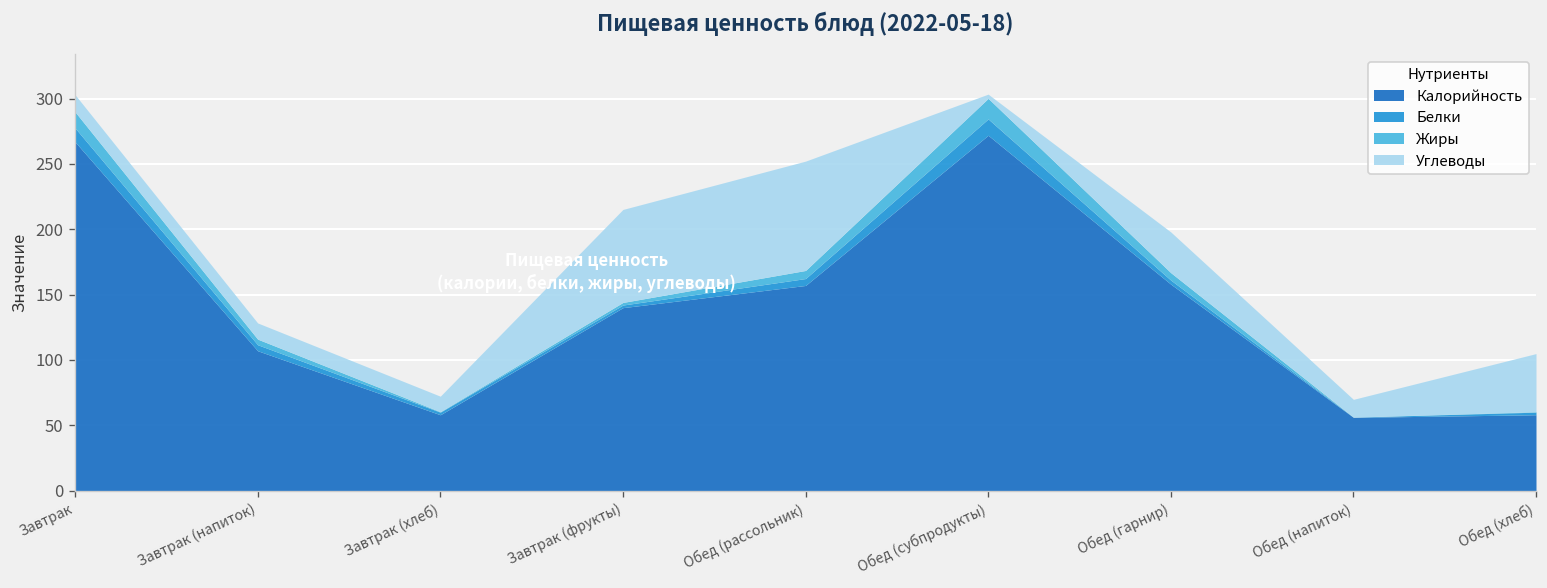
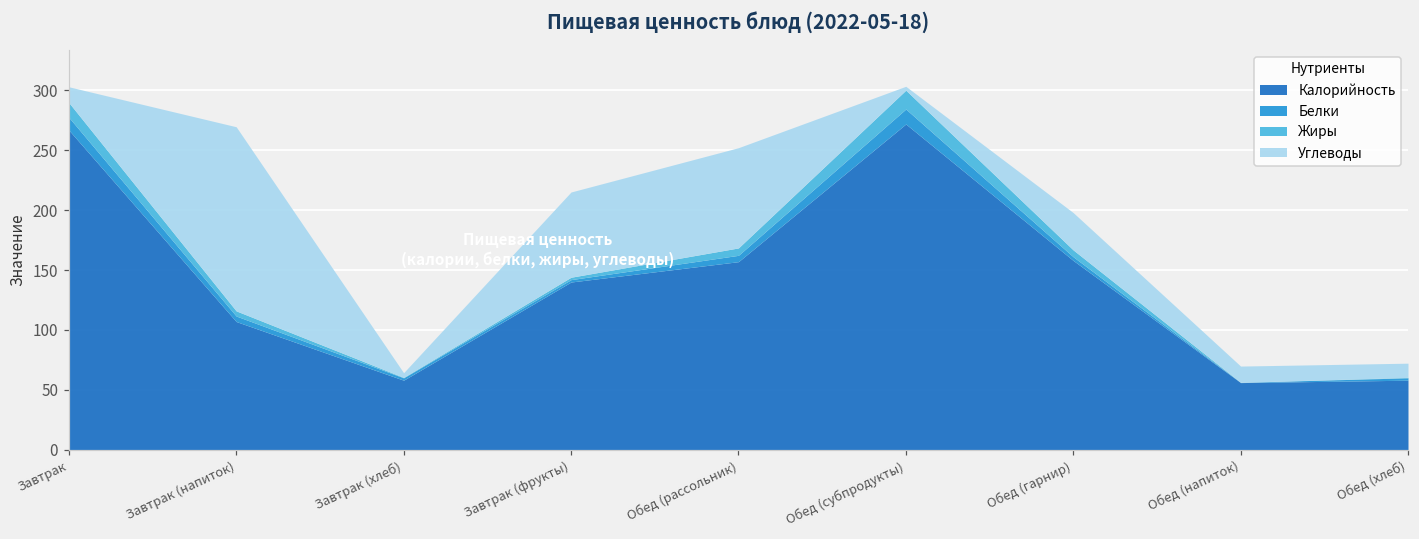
Углеводы, Завтрак (напиток): 12 -> 154
Углеводы, Завтрак (хлеб): 12 -> 4
Углеводы, Обед (хлеб): 44 -> 12
